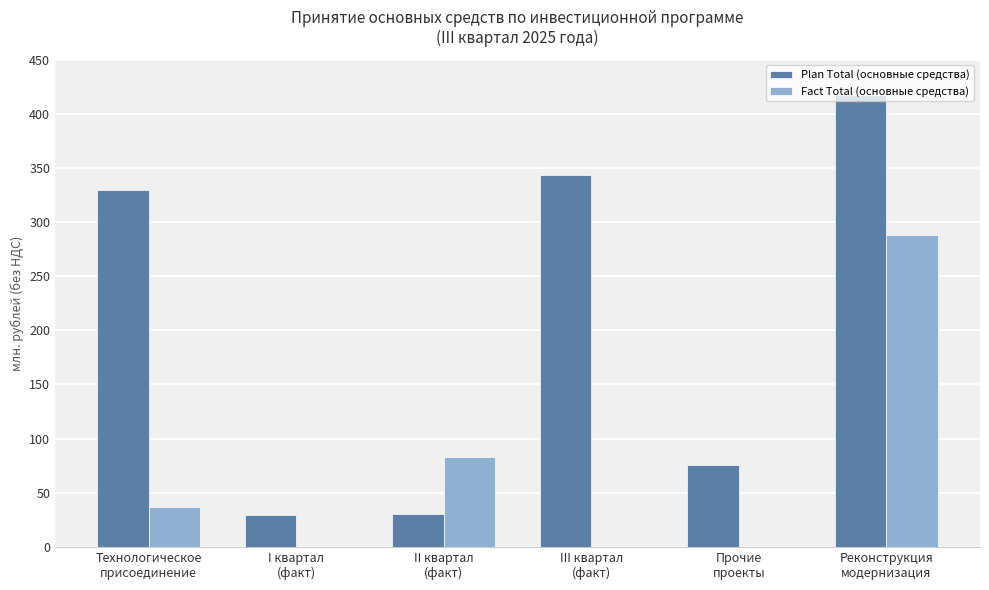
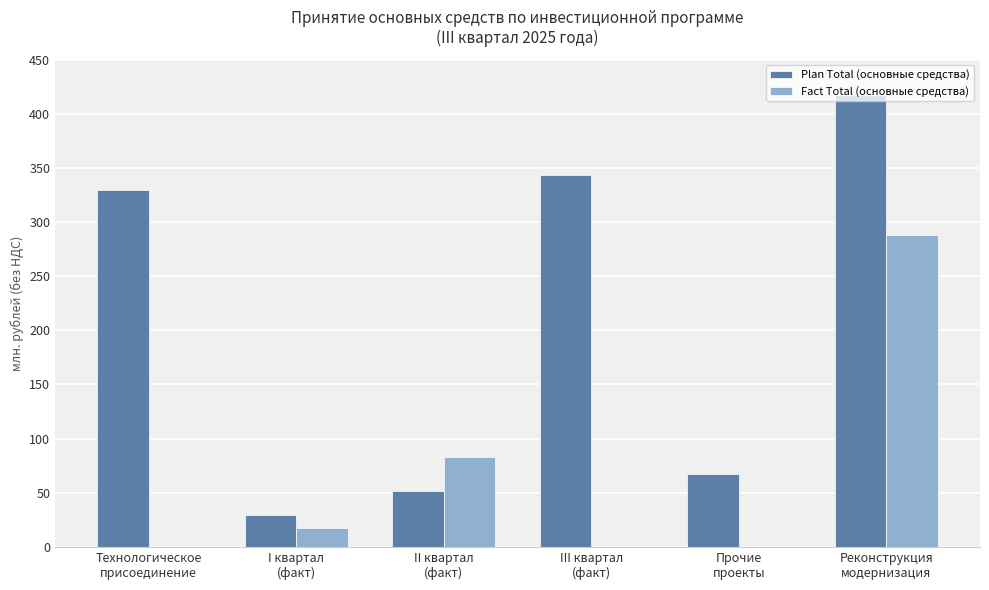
Fact Total (основные средства), Технологическое присоединение: 36 -> 0
Fact Total (основные средства), I квартал (факт): 0 -> 18
Plan Total (основные средства), II квартал (факт): 30 -> 52
Plan Total (основные средства), Прочие проекты: 76 -> 67
